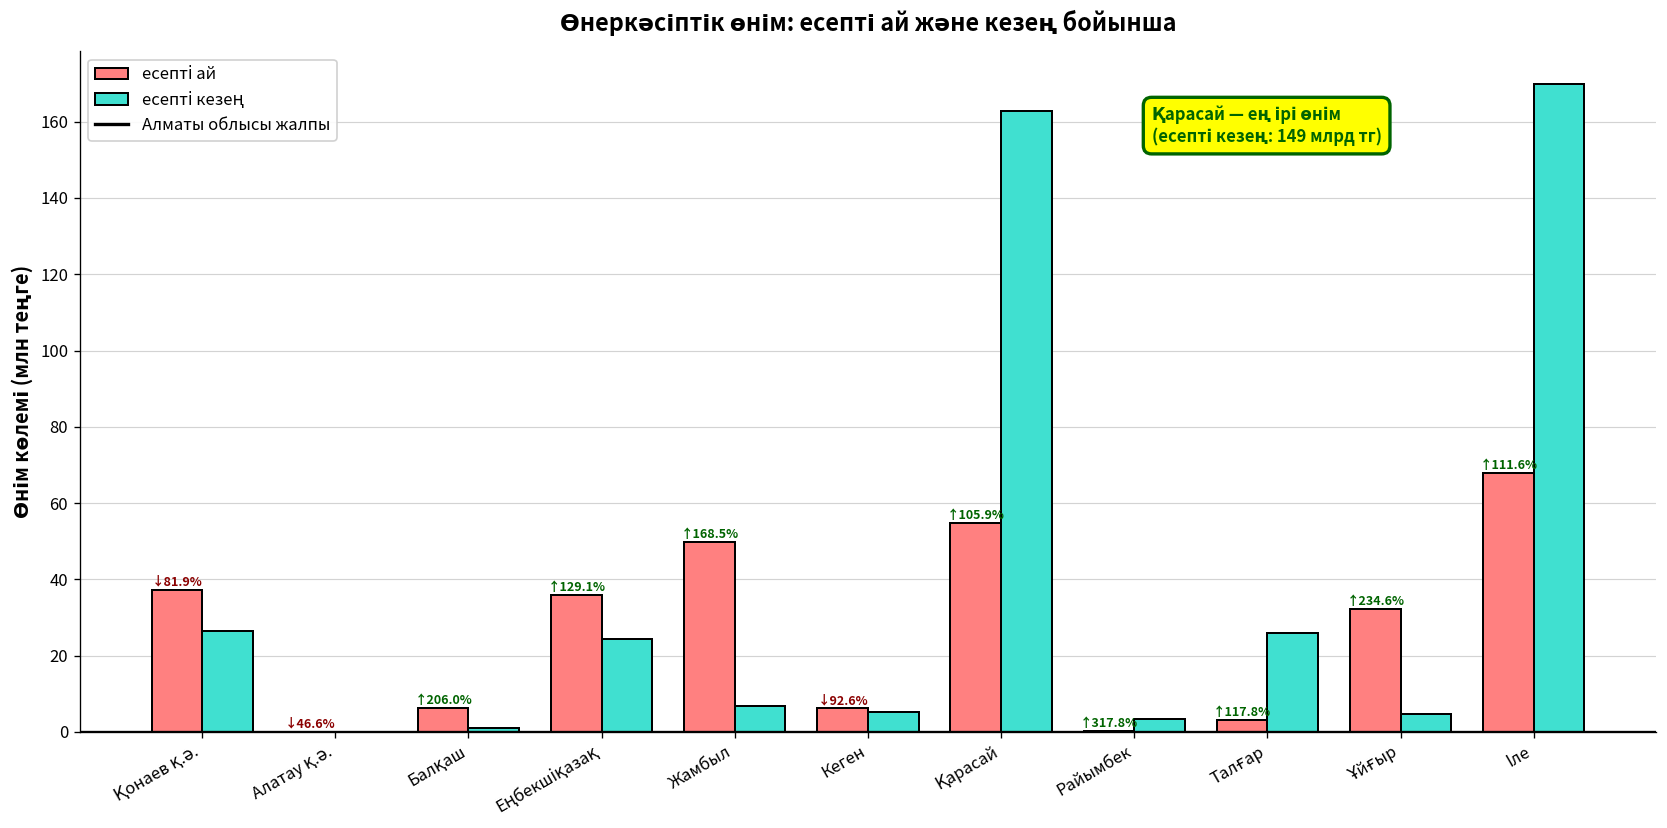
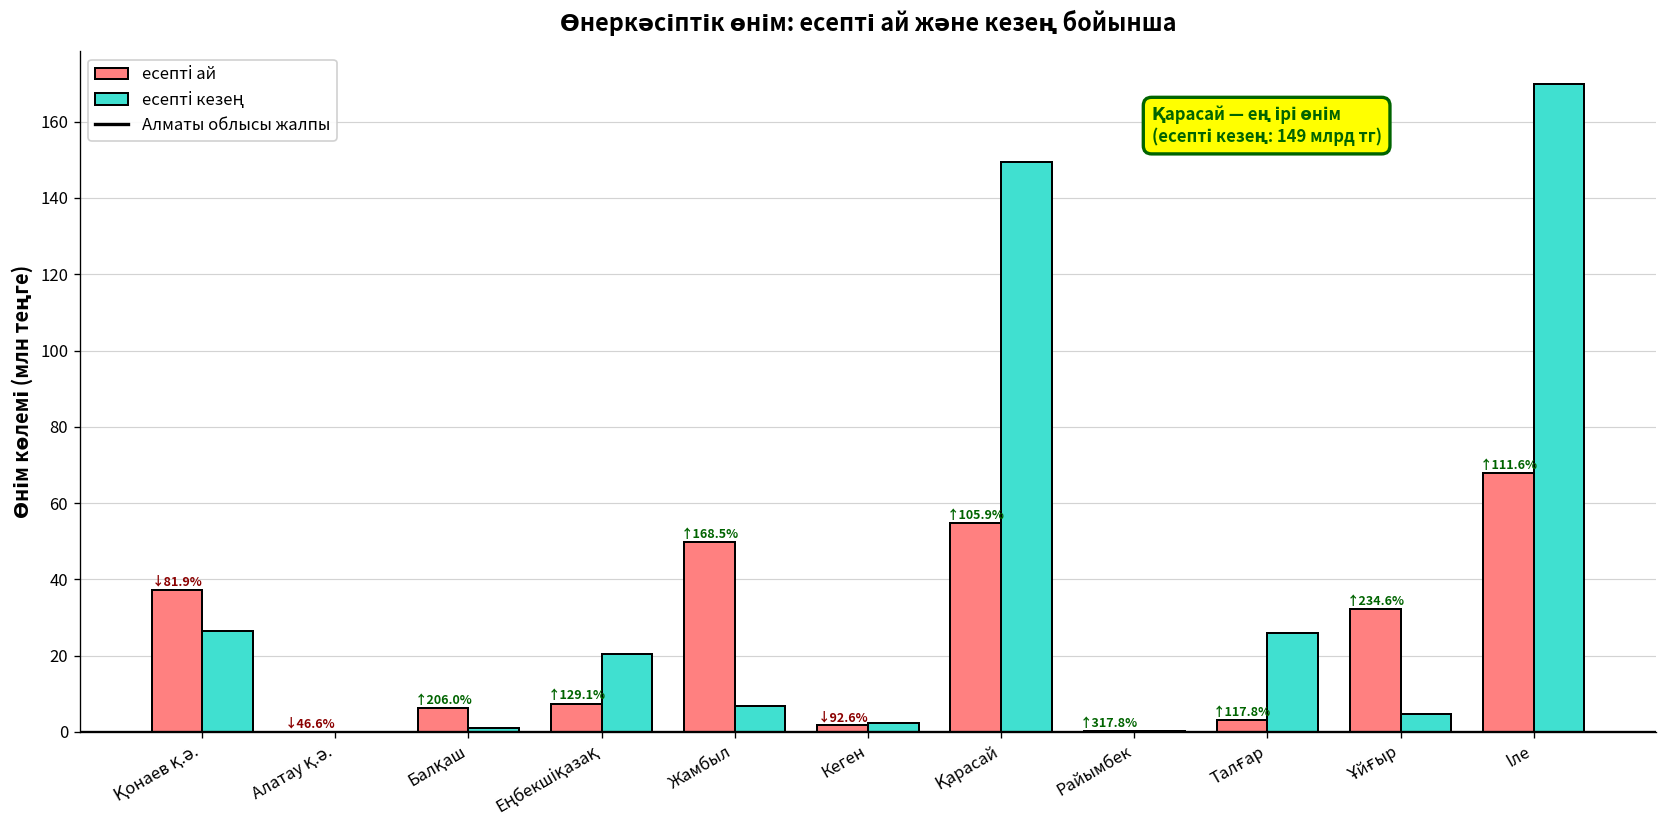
есепті ай, Еңбекшіқазақ: 36 -> 7
есепті кезең, Еңбекшіқазақ: 24 -> 20
есепті ай, Кеген: 6 -> 2
есепті кезең, Кеген: 5 -> 2
есепті кезең, Қарасай: 163 -> 149
есепті кезең, Райымбек: 3 -> 0
